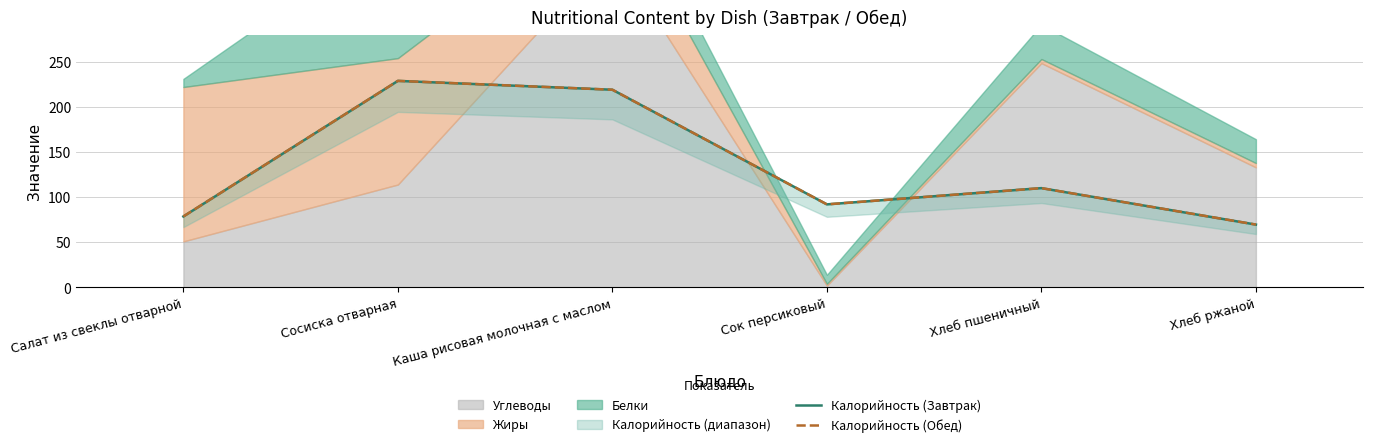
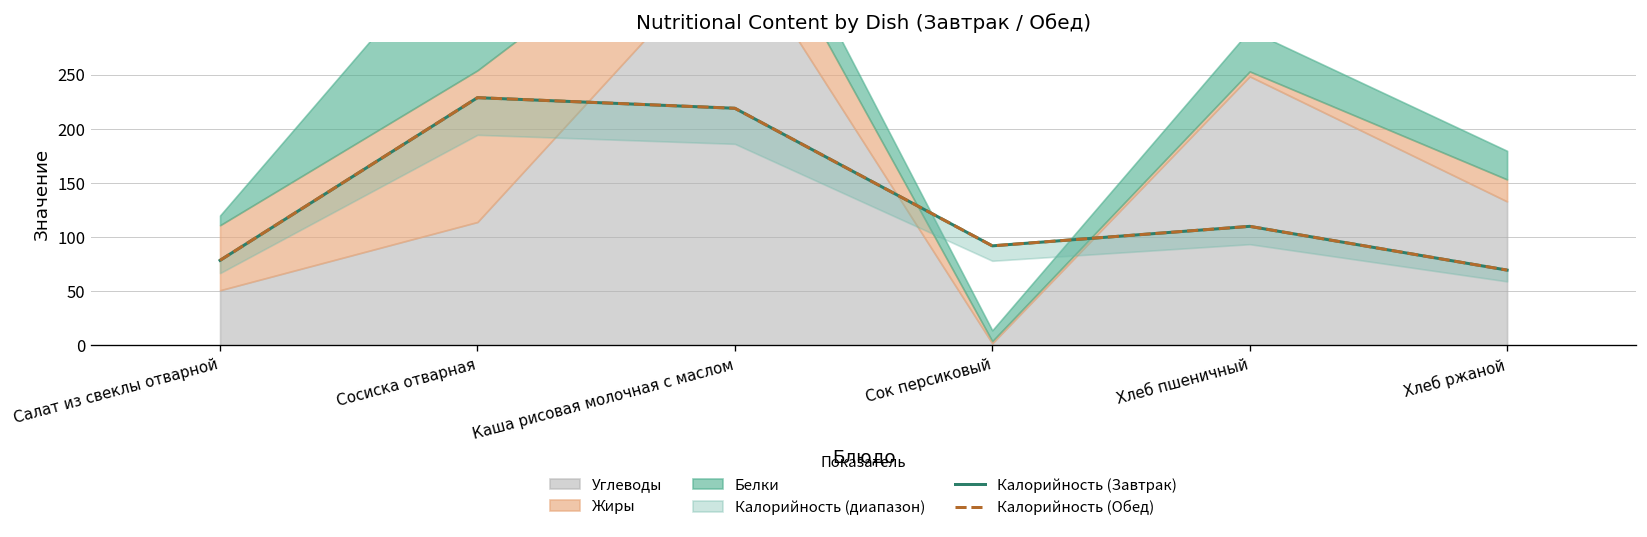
Жиры, Салат из свеклы отварной: 170 -> 60
Жиры, Хлеб ржаной: 0 -> 20
